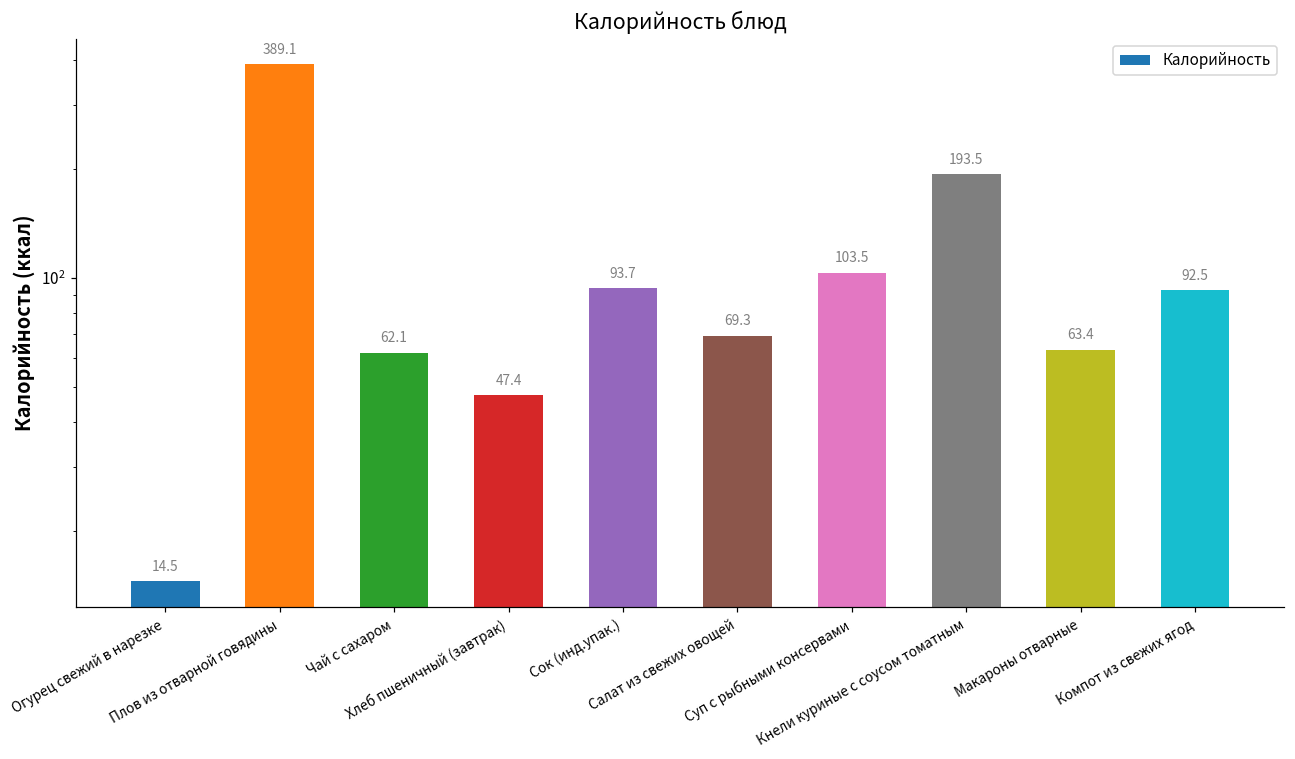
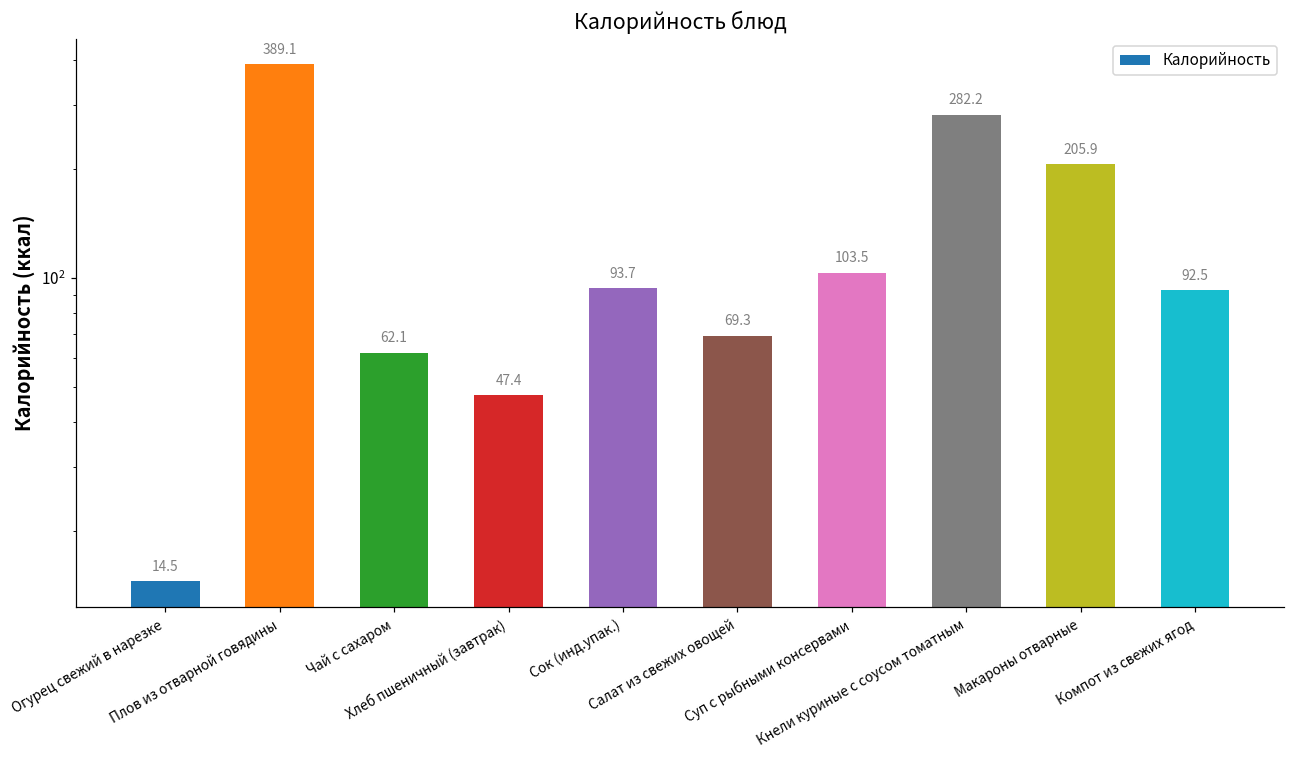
Кнели куриные с соусом томатным: 193.5 -> 282.2
Макароны отварные: 63.4 -> 205.9
